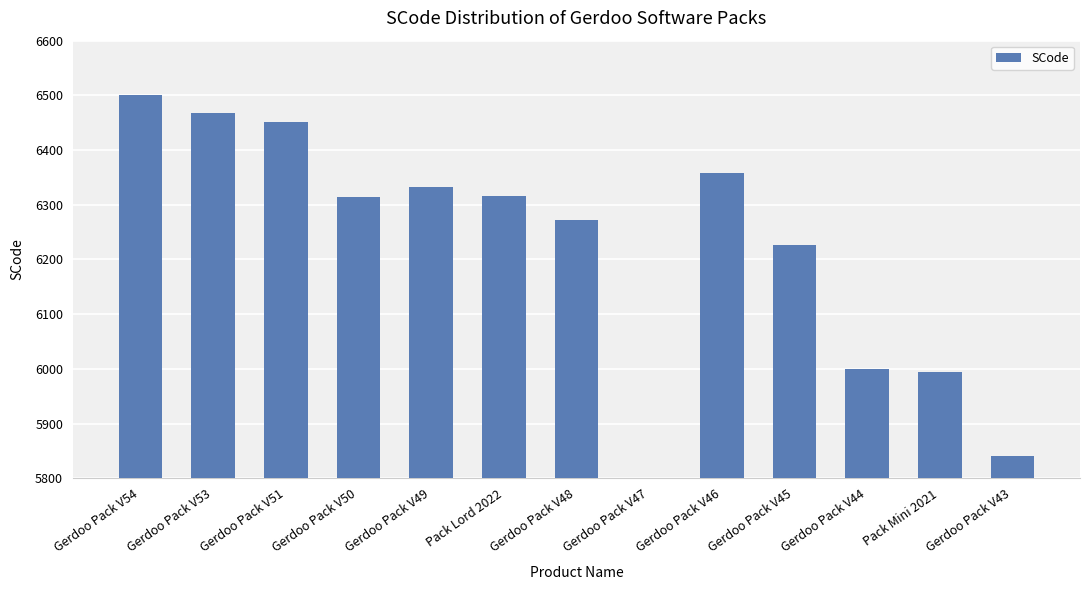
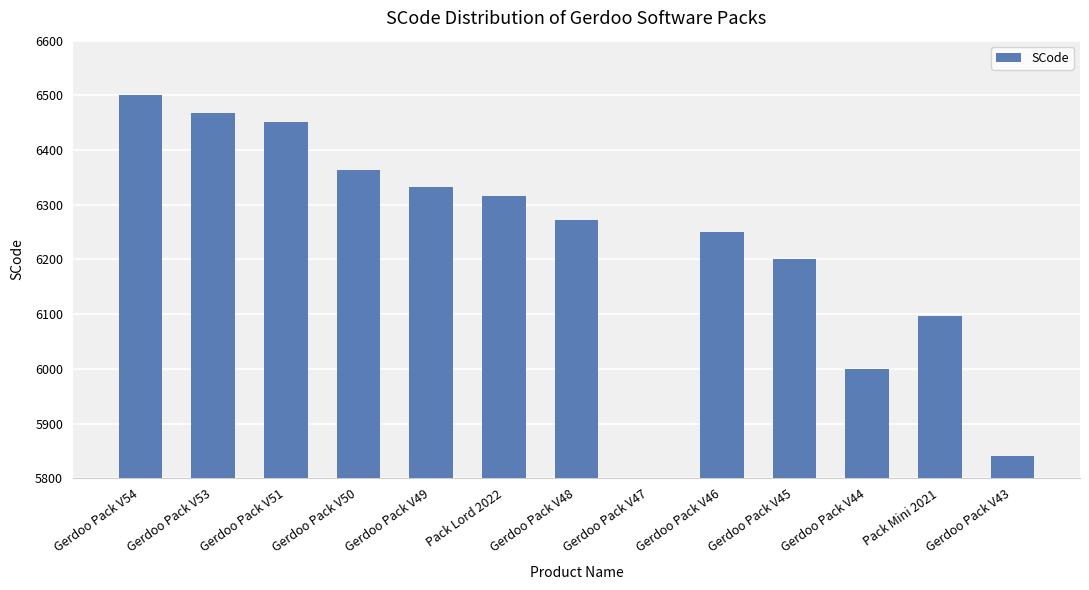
Gerdoo Pack V50: 6310 -> 6360
Gerdoo Pack V46: 6360 -> 6250
Gerdoo Pack V45: 6230 -> 6200
Pack Mini 2021: 6000 -> 6100
